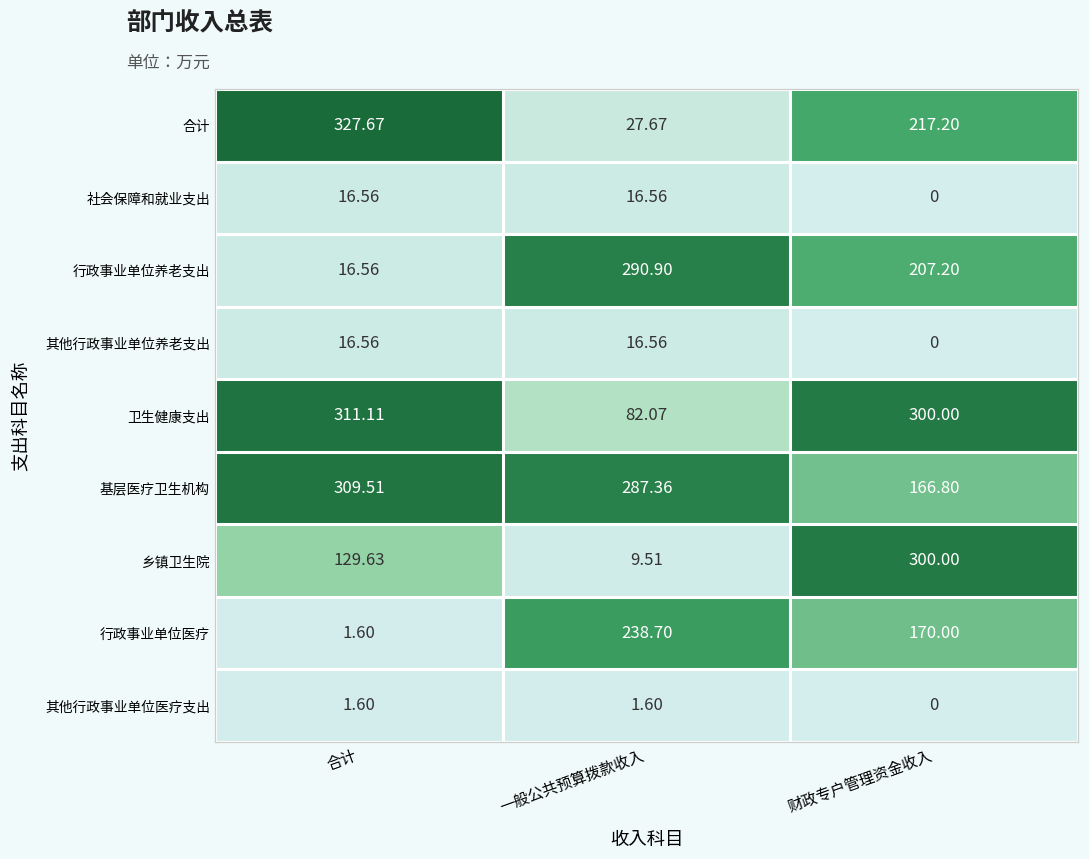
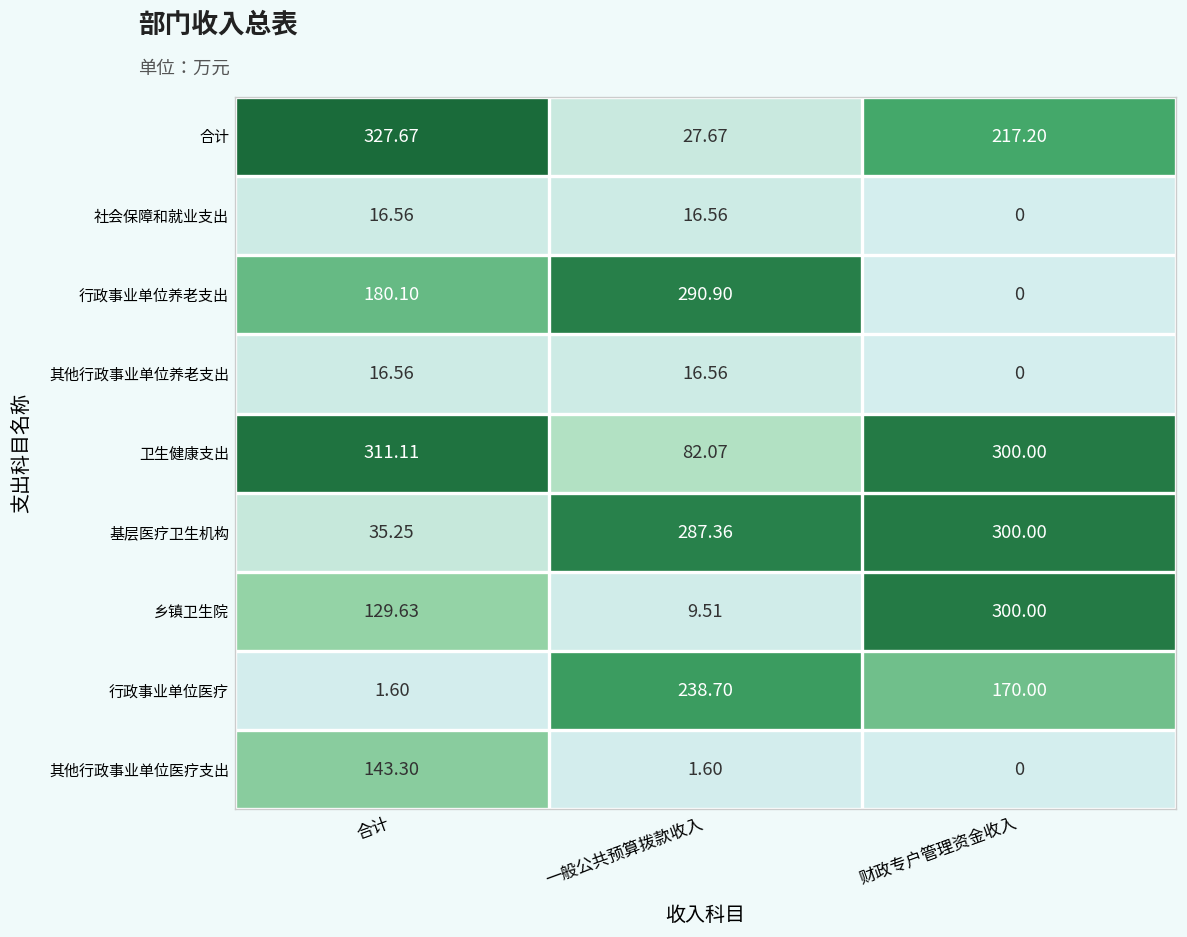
行政事业单位养老支出, 合计: 16.56 -> 180.10
行政事业单位养老支出, 财政专户管理资金收入: 207.20 -> 0
基层医疗卫生机构, 合计: 309.51 -> 35.25
基层医疗卫生机构, 财政专户管理资金收入: 166.80 -> 300.00
其他行政事业单位医疗支出, 合计: 1.60 -> 143.30
